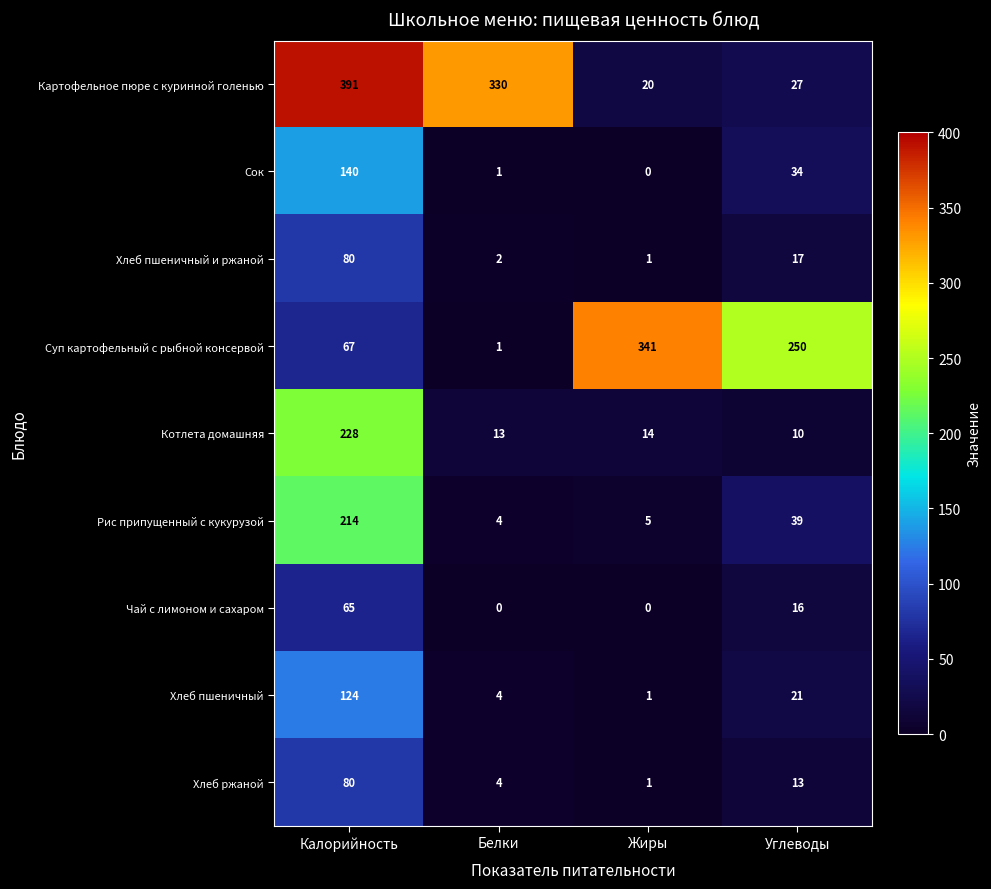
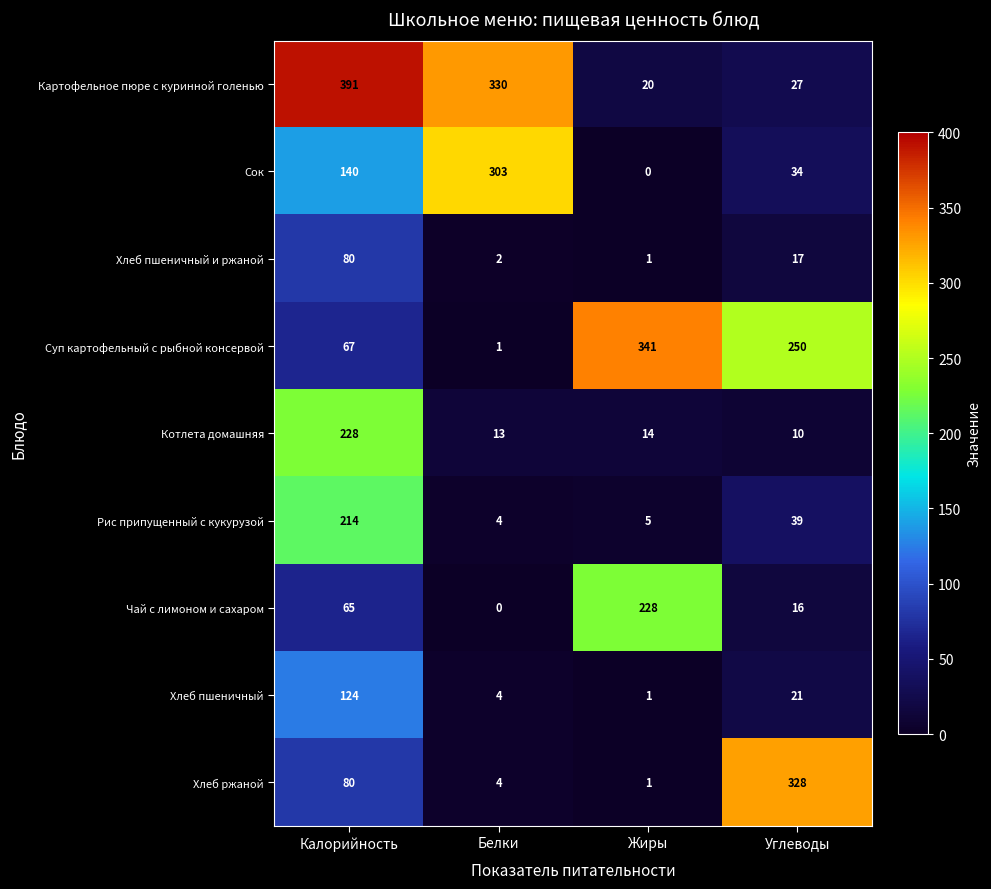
Сок, Белки: 1 -> 303
Чай с лимоном и сахаром, Жиры: 0 -> 228
Хлеб ржаной, Углеводы: 13 -> 328
